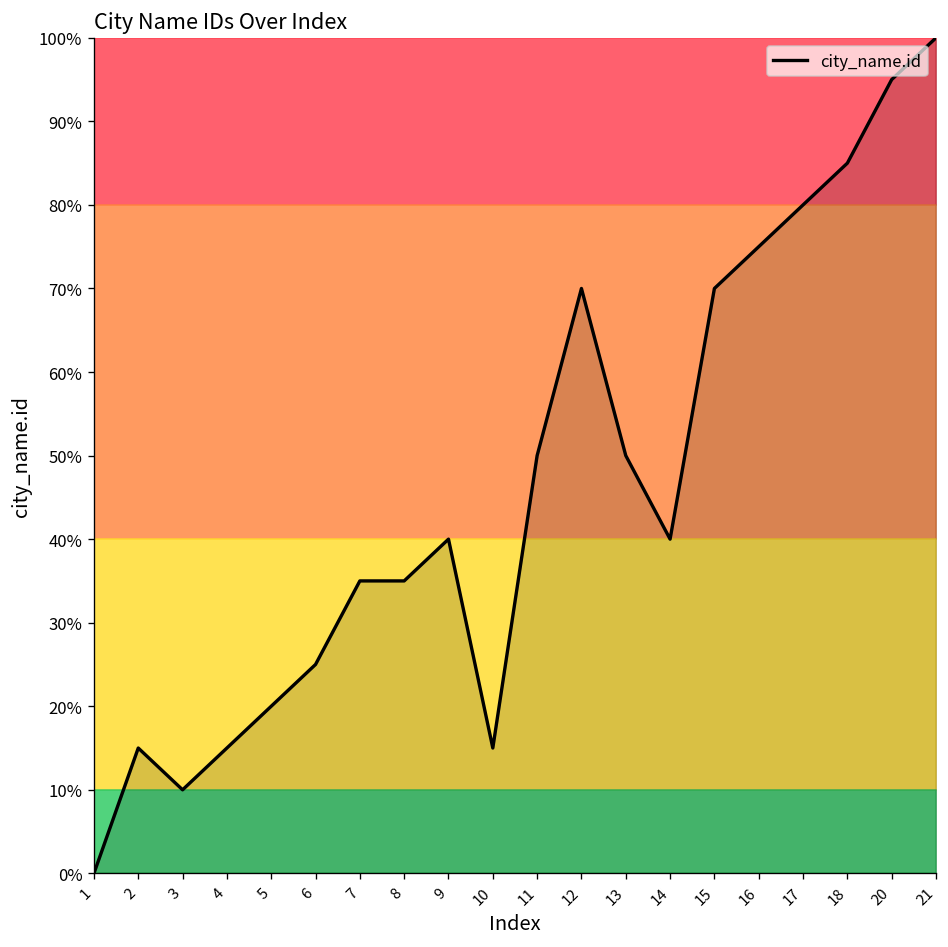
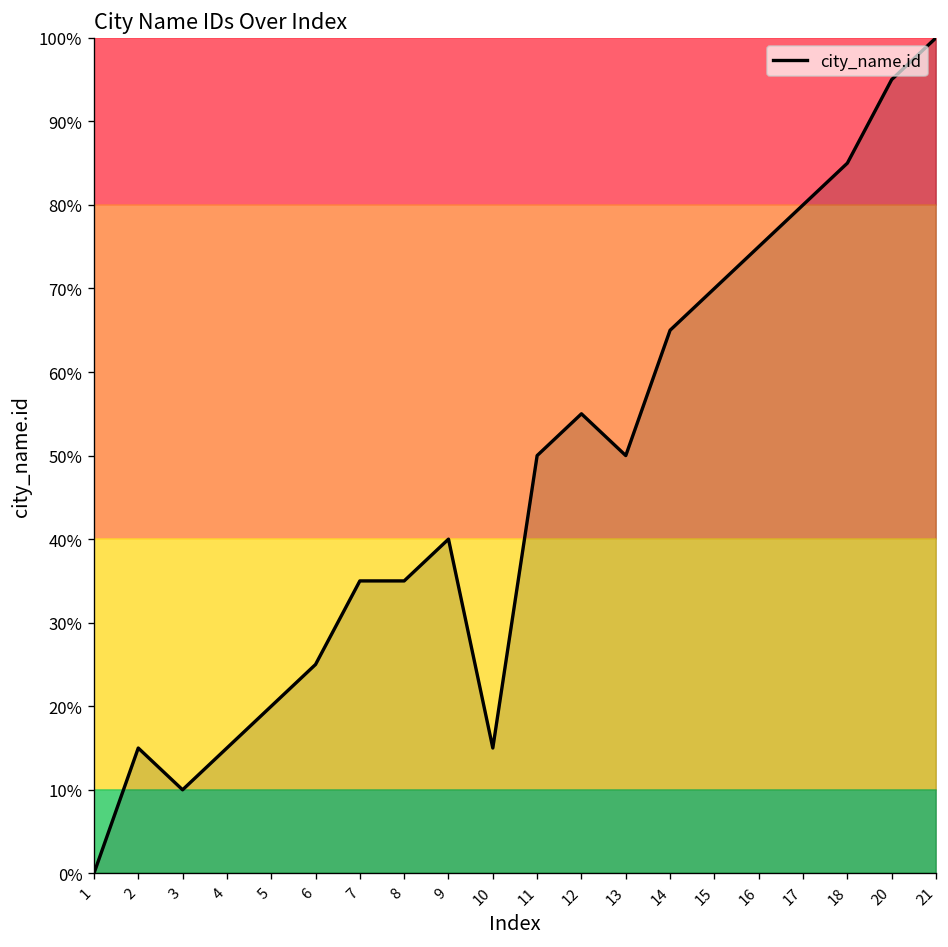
city_name.id, 12: 70% -> 55%
city_name.id, 14: 40% -> 65%
